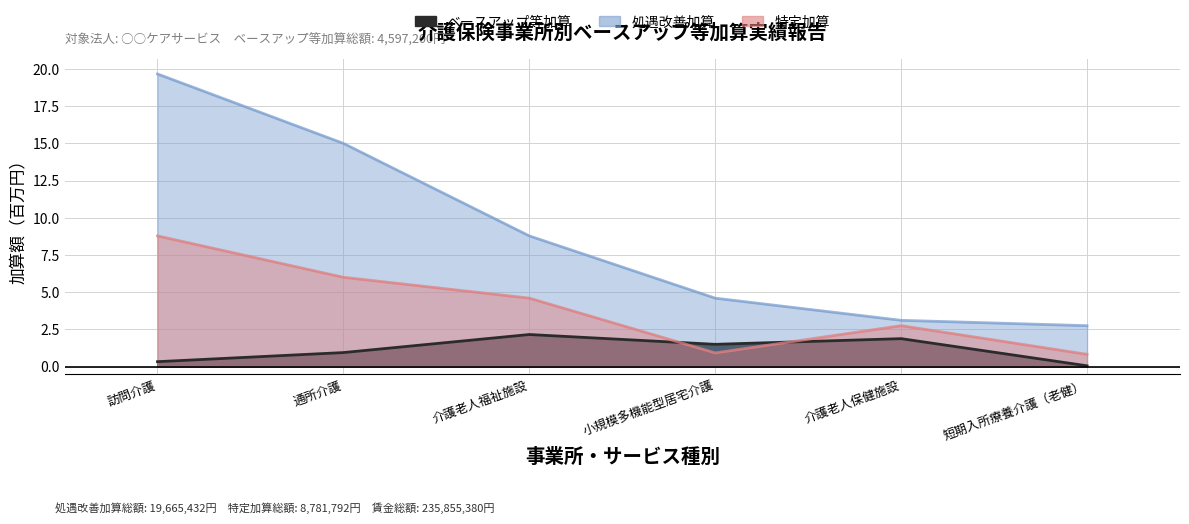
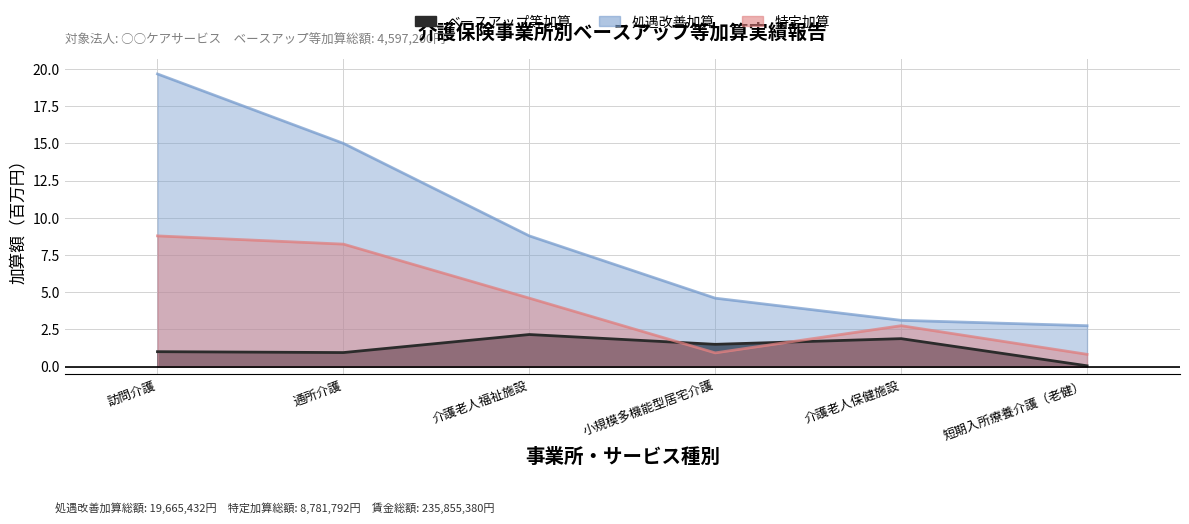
ベースアップ等加算, 訪問介護: 0.3 -> 1.0
特定加算, 通所介護: 6.0 -> 8.2
